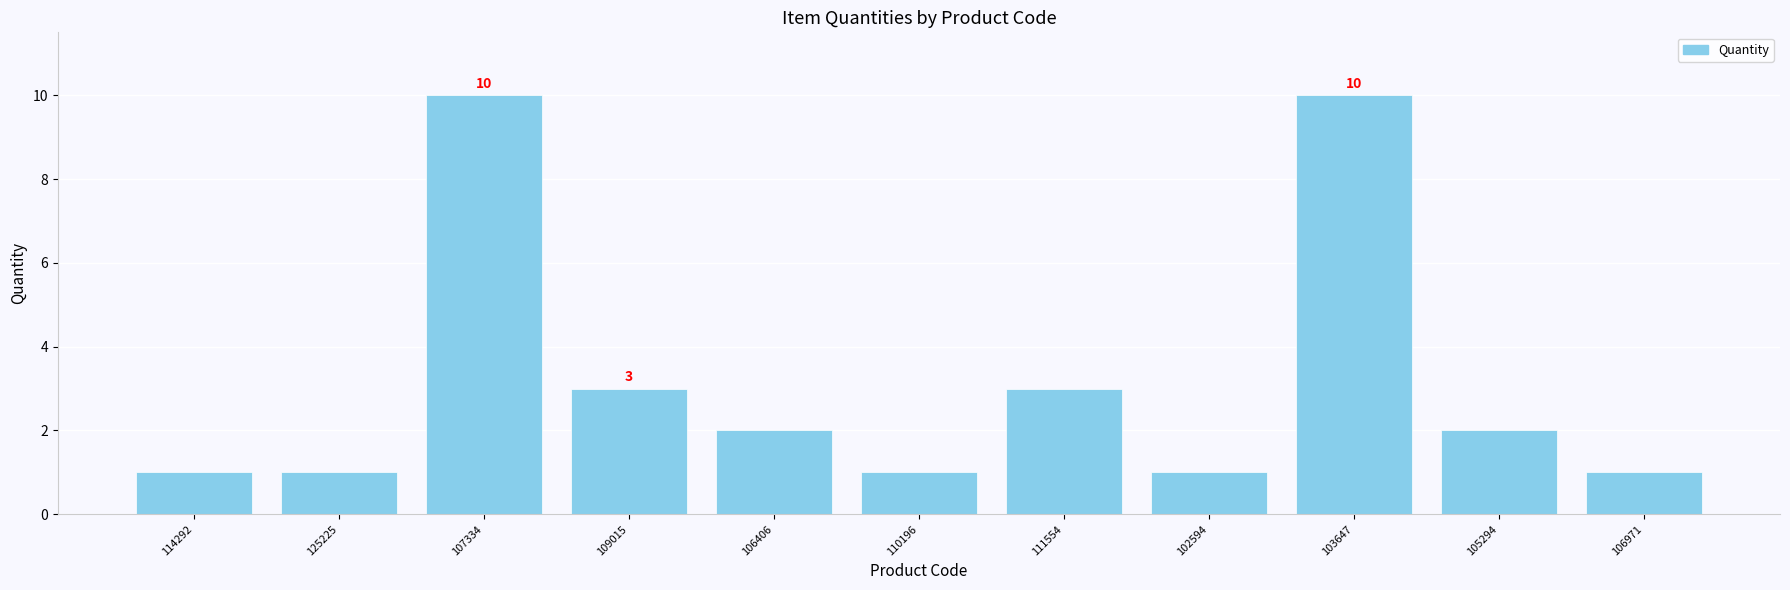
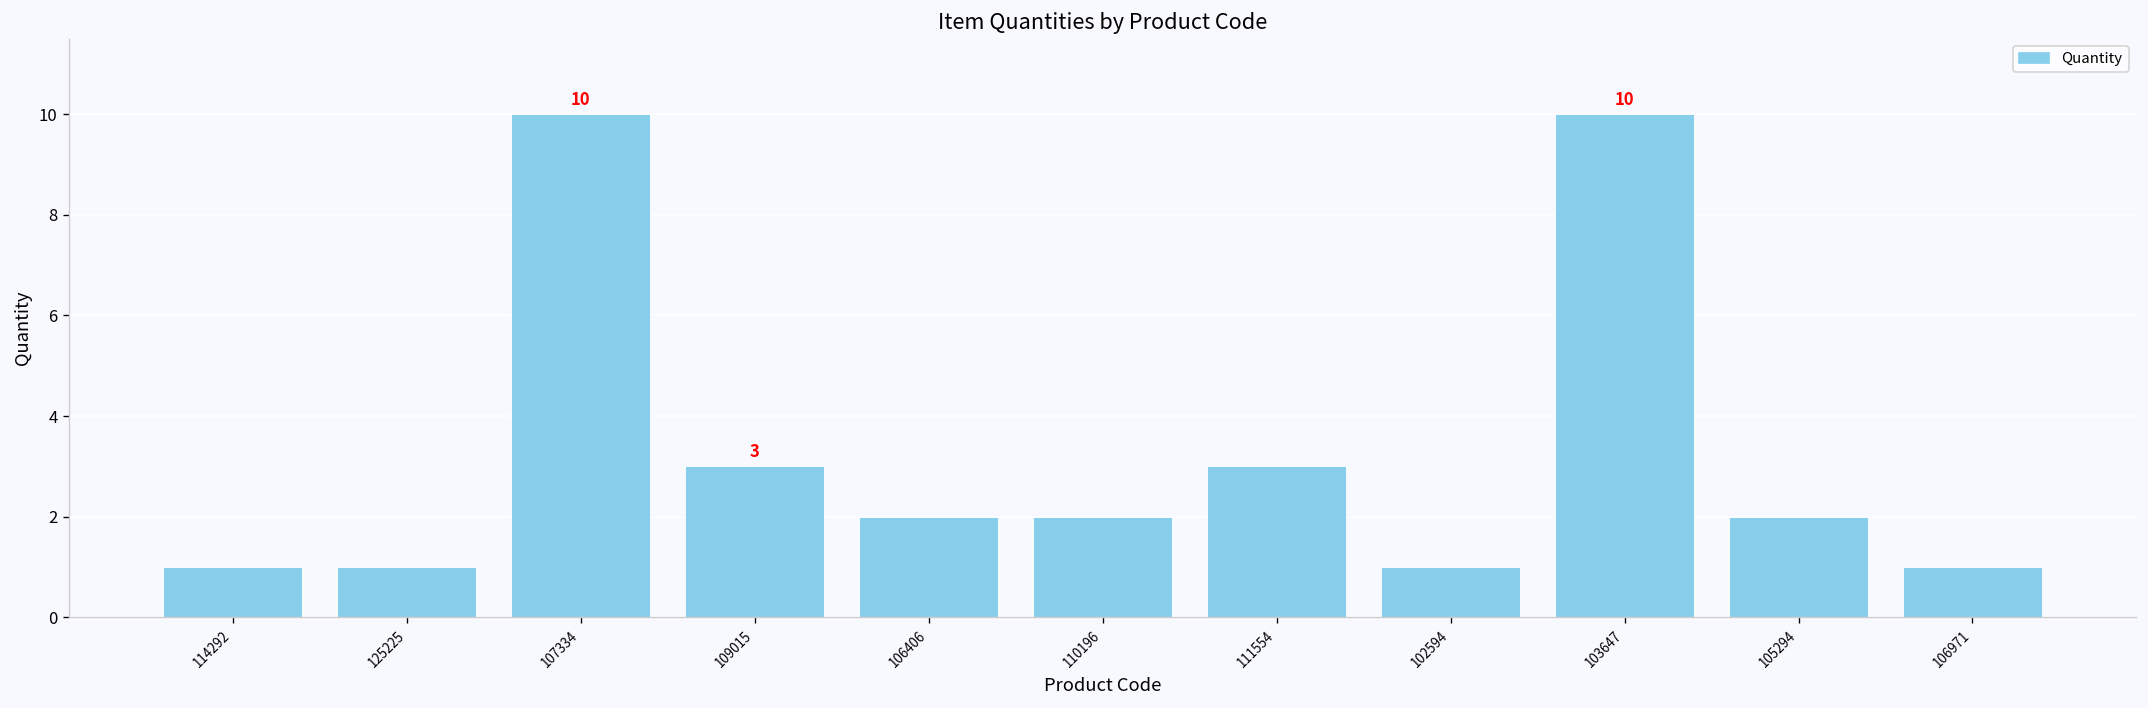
110196: 1 -> 2
